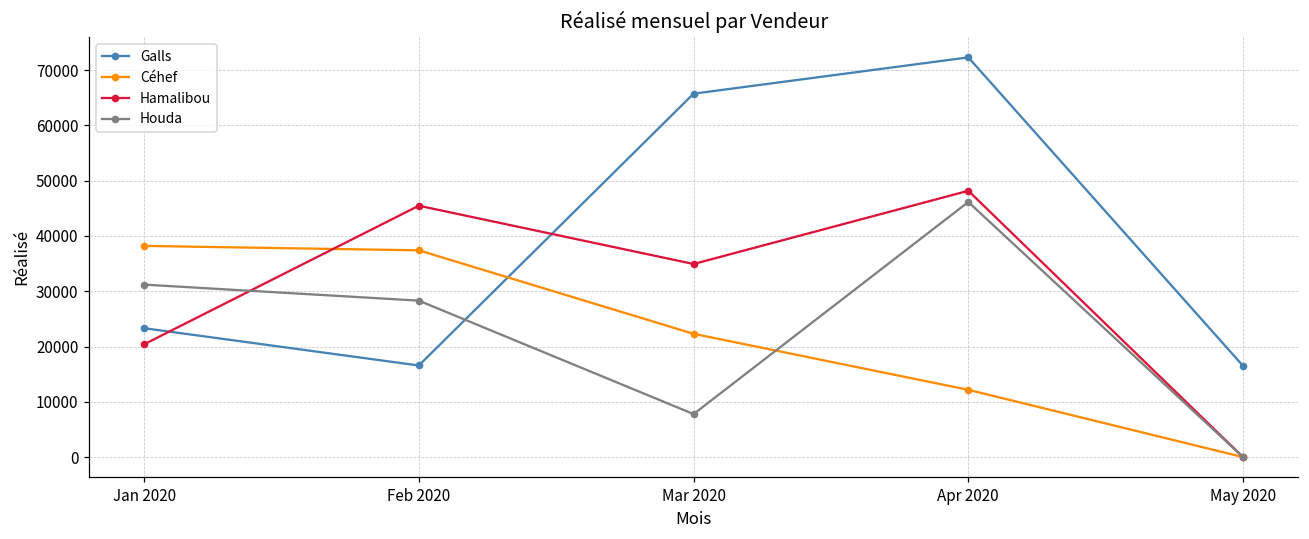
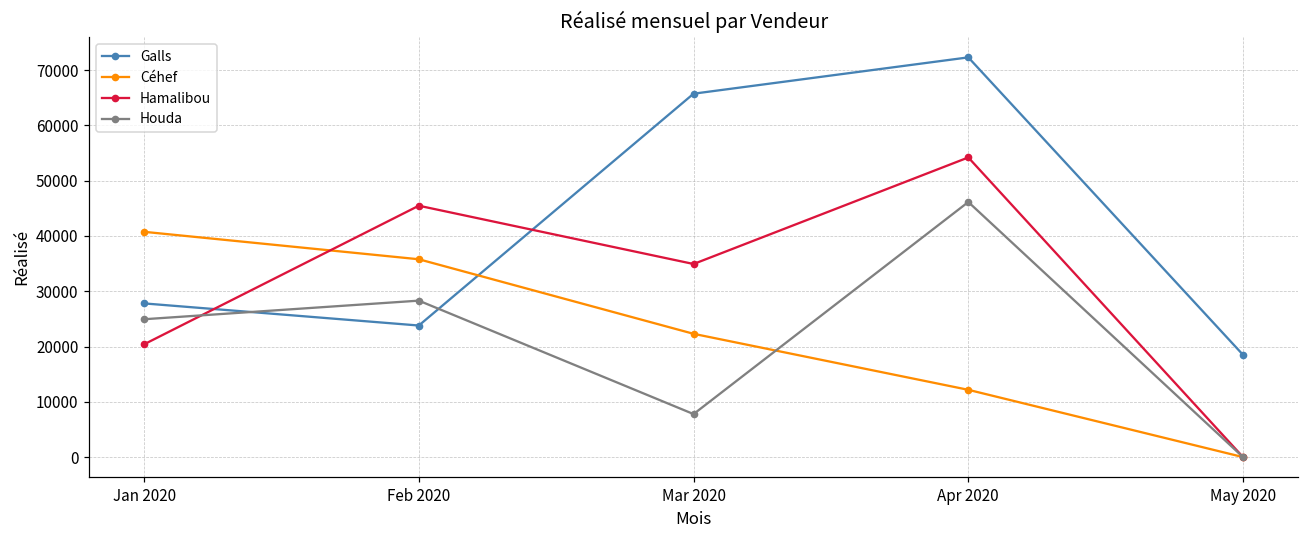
Galls, Jan 2020: 23000 -> 28000
Céhef, Jan 2020: 38000 -> 41000
Houda, Jan 2020: 31000 -> 25000
Galls, Feb 2020: 17000 -> 24000
Céhef, Feb 2020: 37000 -> 36000
Hamalibou, Apr 2020: 48000 -> 54000
Galls, May 2020: 17000 -> 18000
